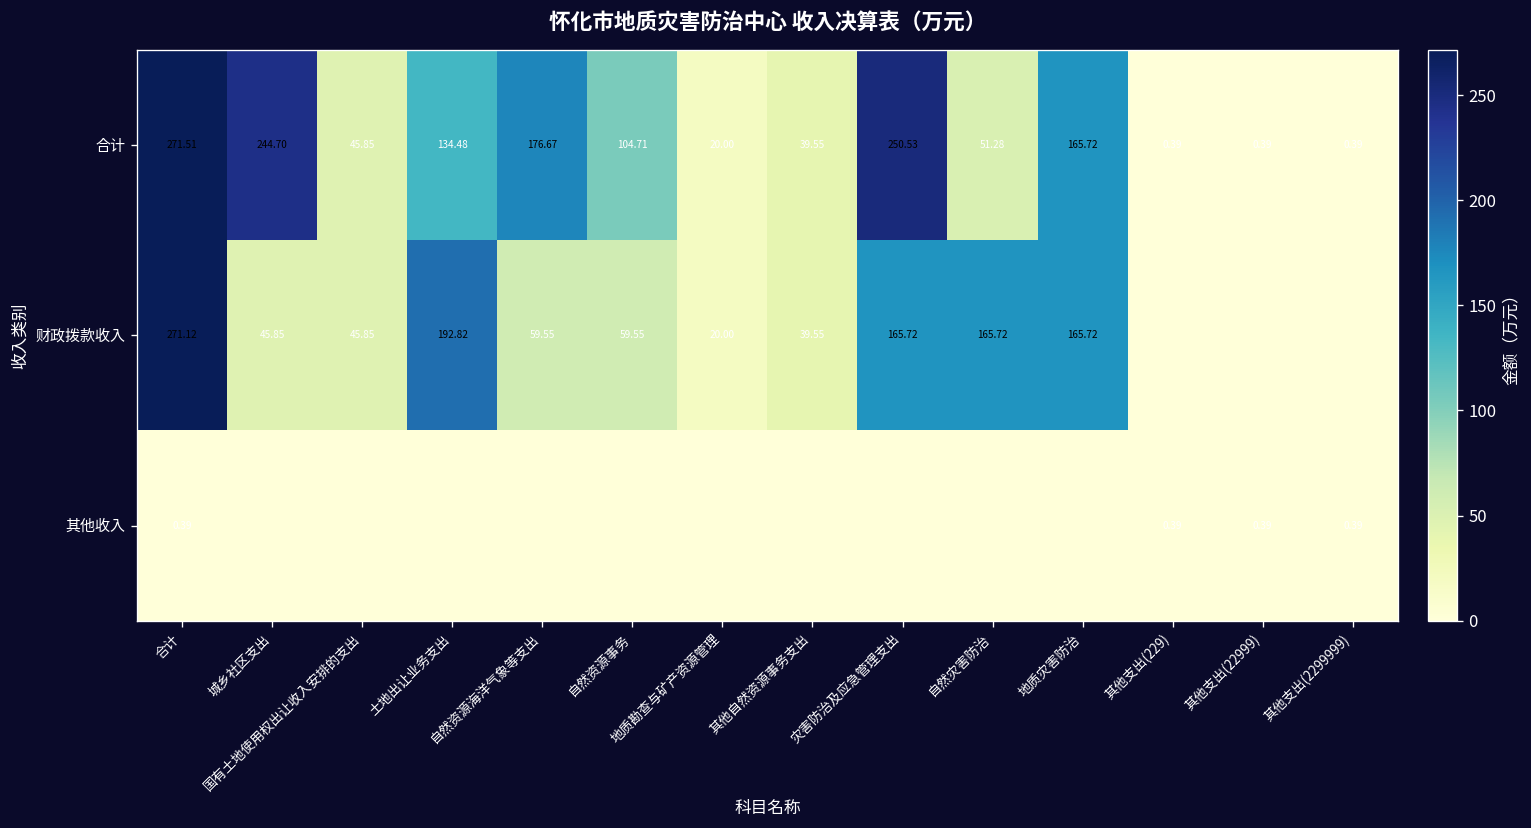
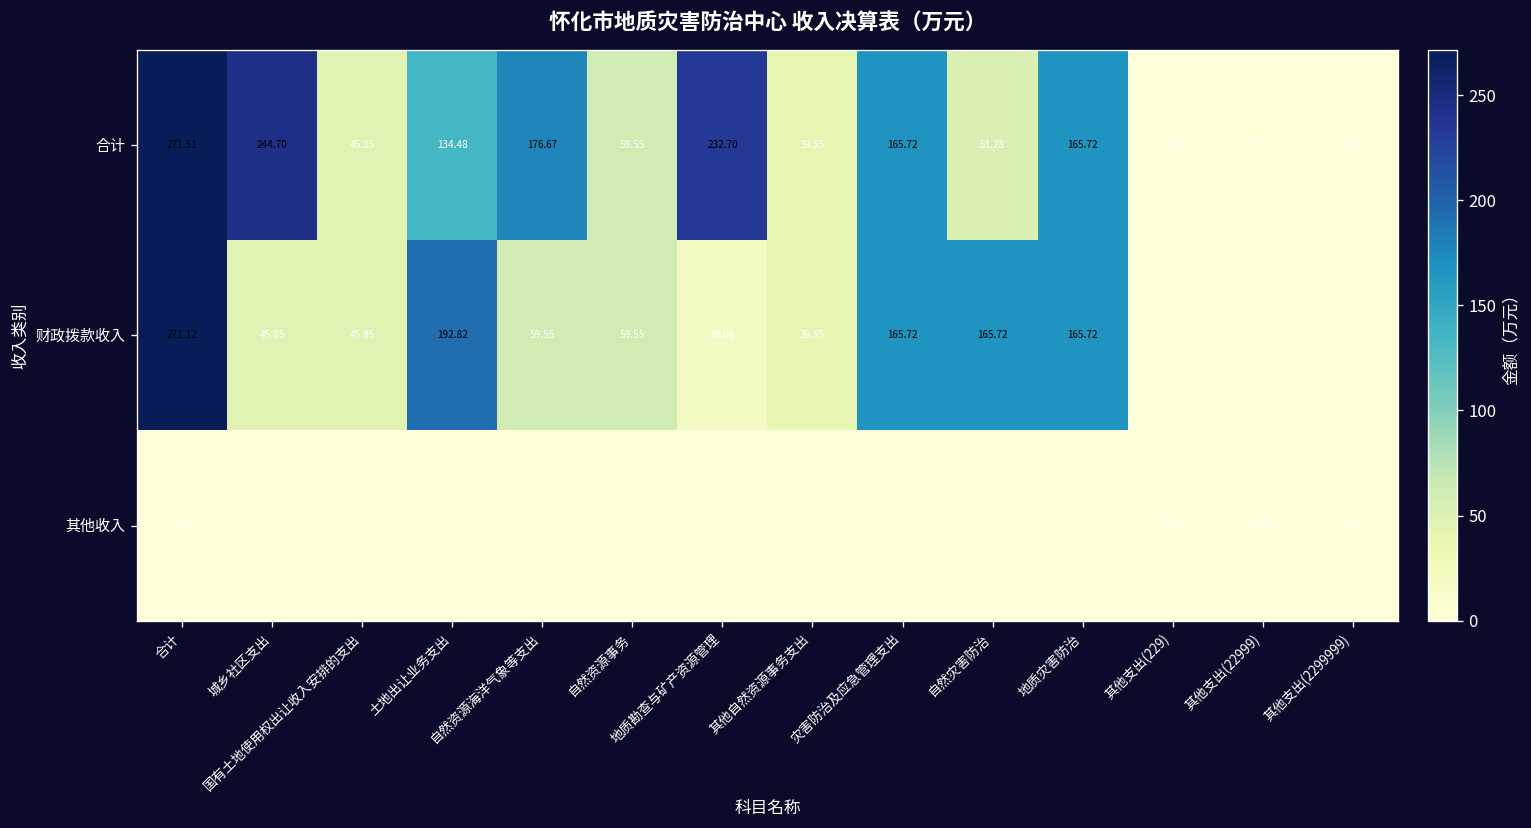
合计, 自然资源事务: 104.71 -> 59.55
合计, 地质勘查与矿产资源管理: 20.00 -> 232.70
合计, 灾害防治及应急管理支出: 250.53 -> 165.72
